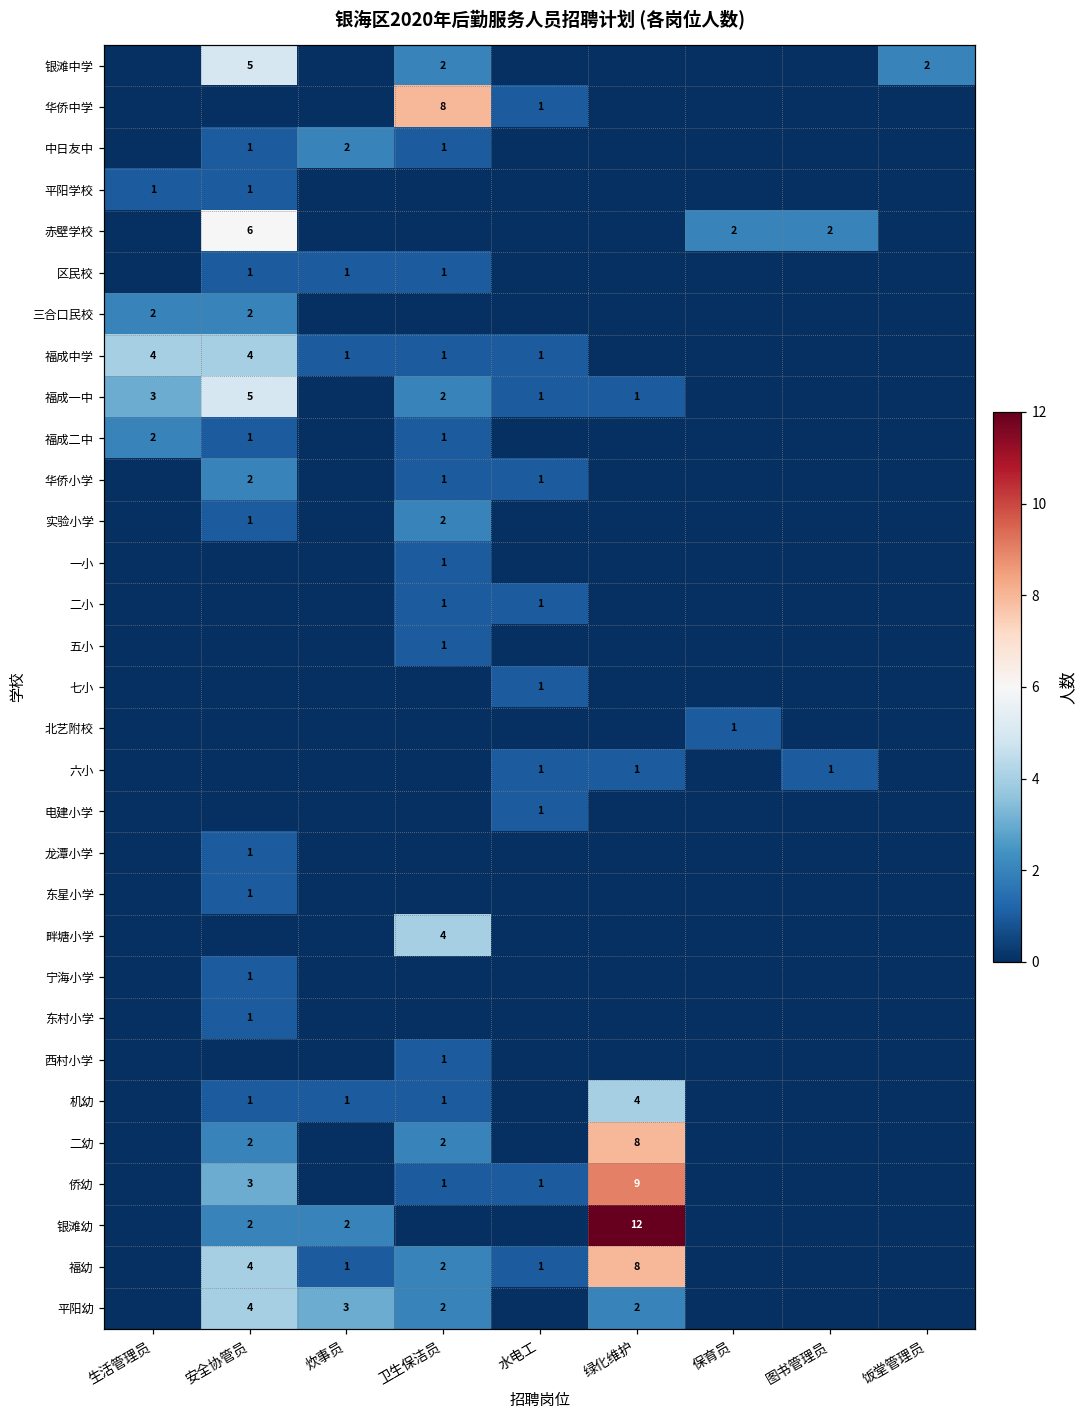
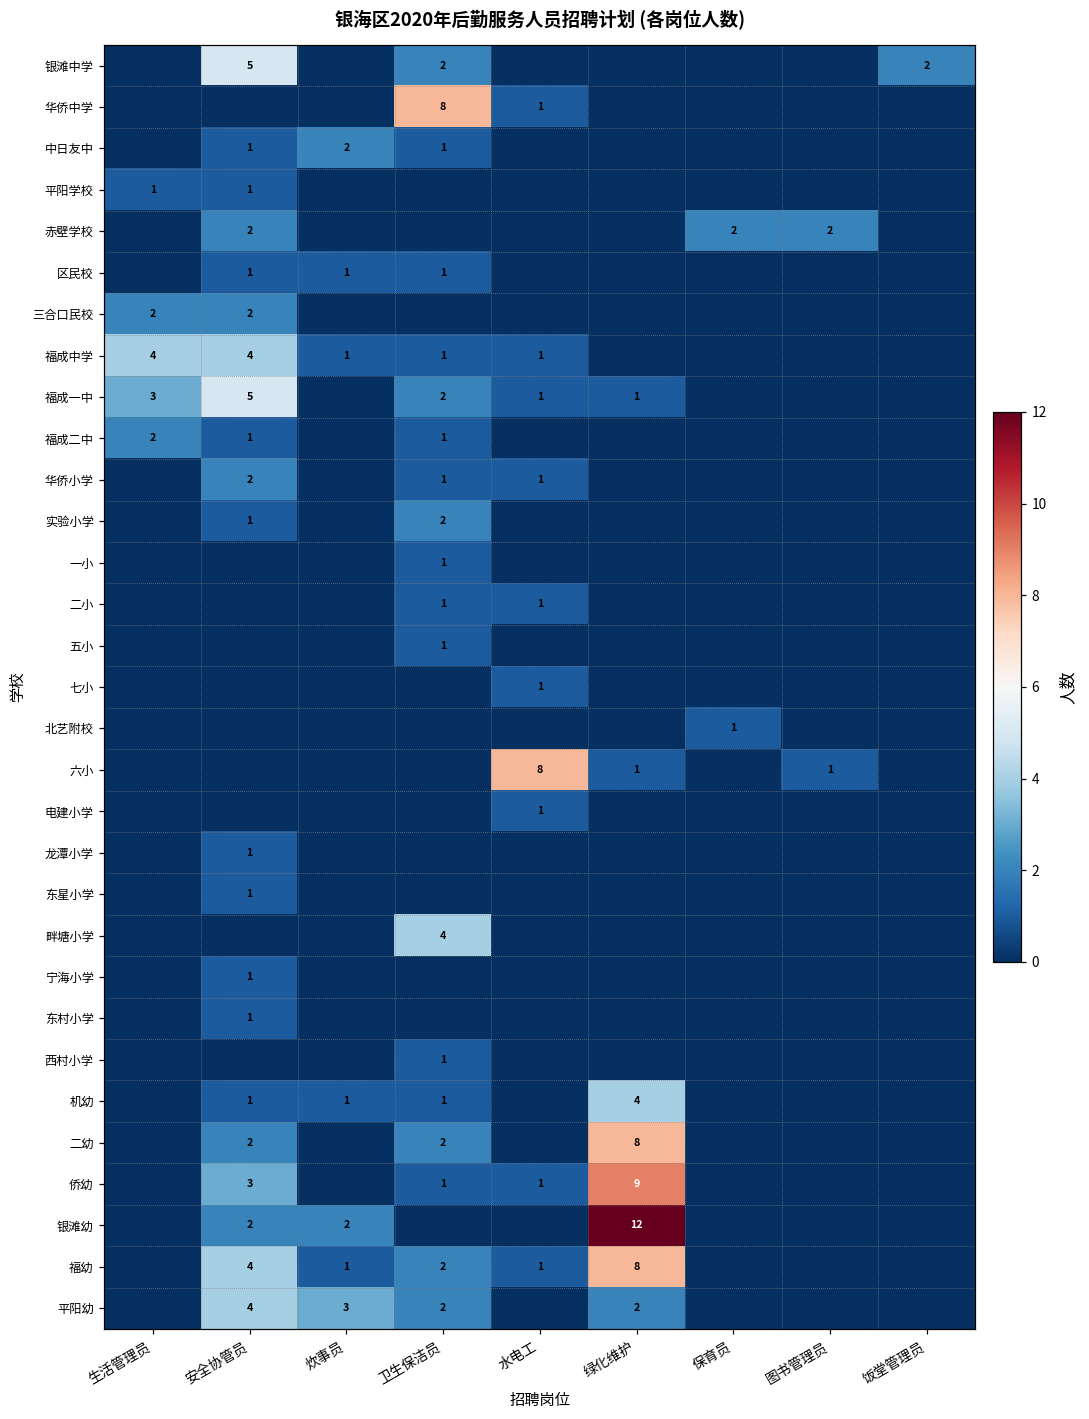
赤壁学校, 安全协管员: 6 -> 2
六小, 水电工: 1 -> 8
